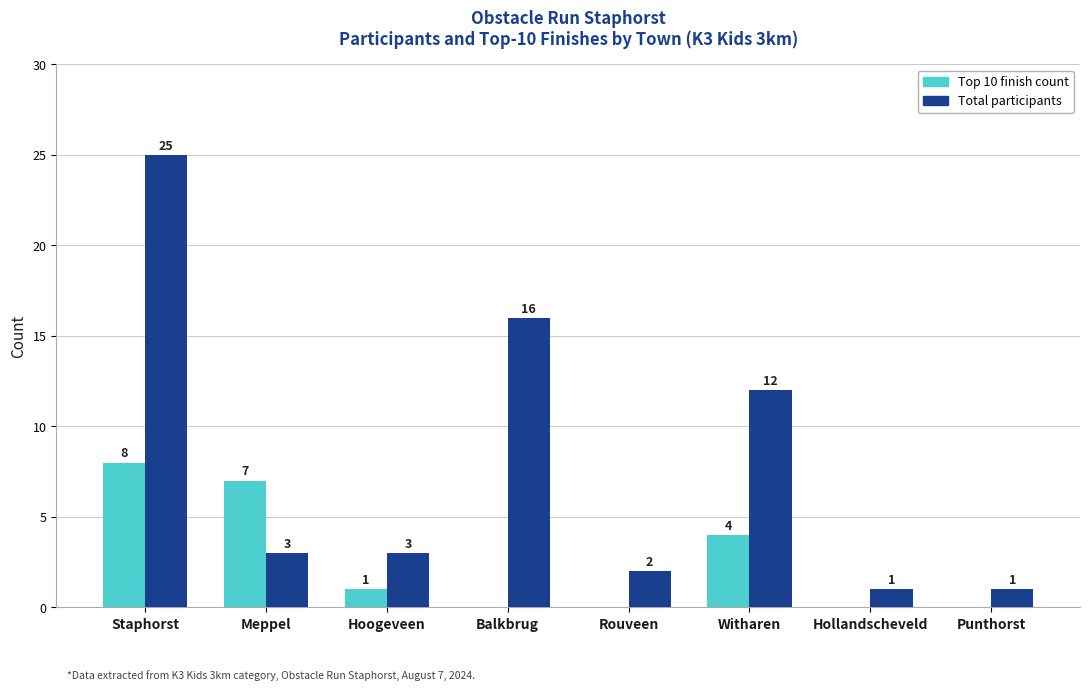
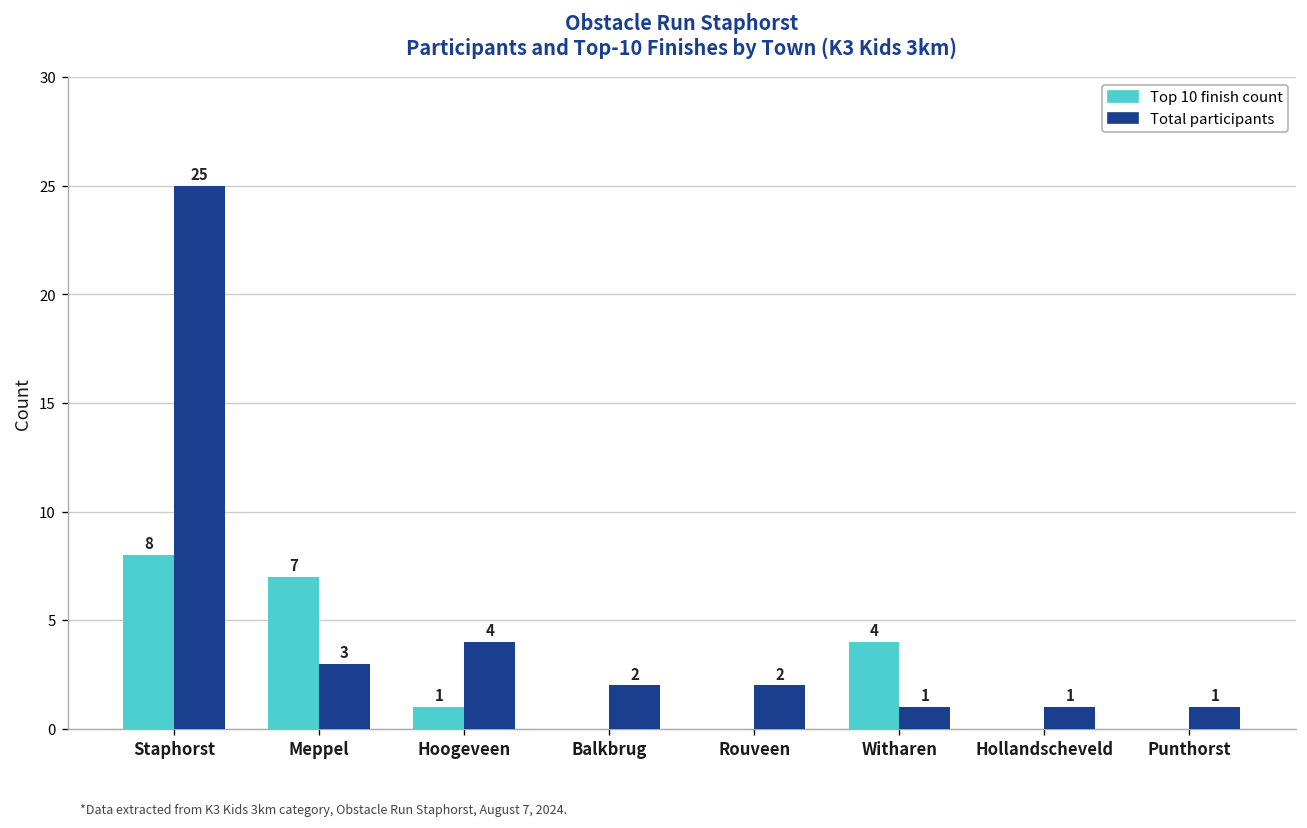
Total participants, Hoogeveen: 3 -> 4
Total participants, Balkbrug: 16 -> 2
Total participants, Witharen: 12 -> 1
